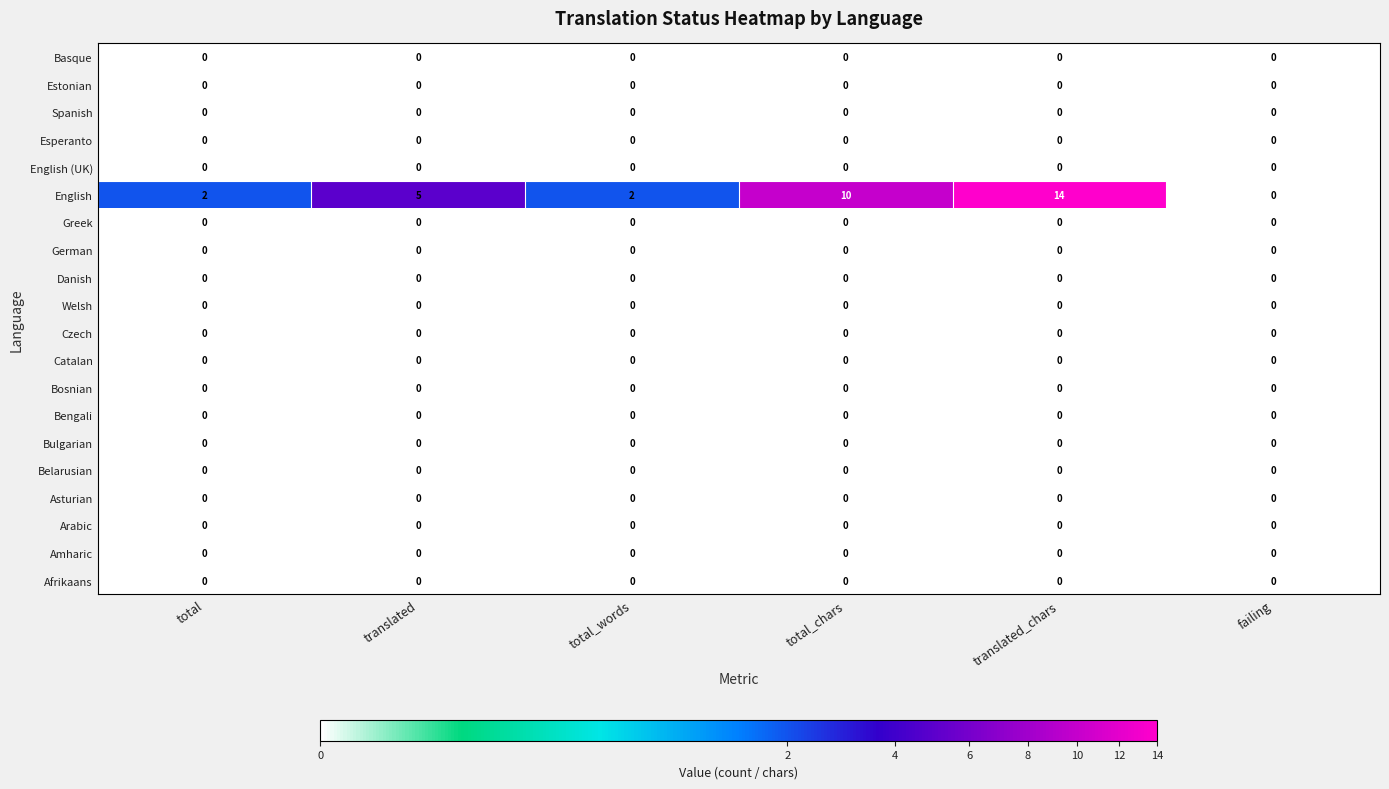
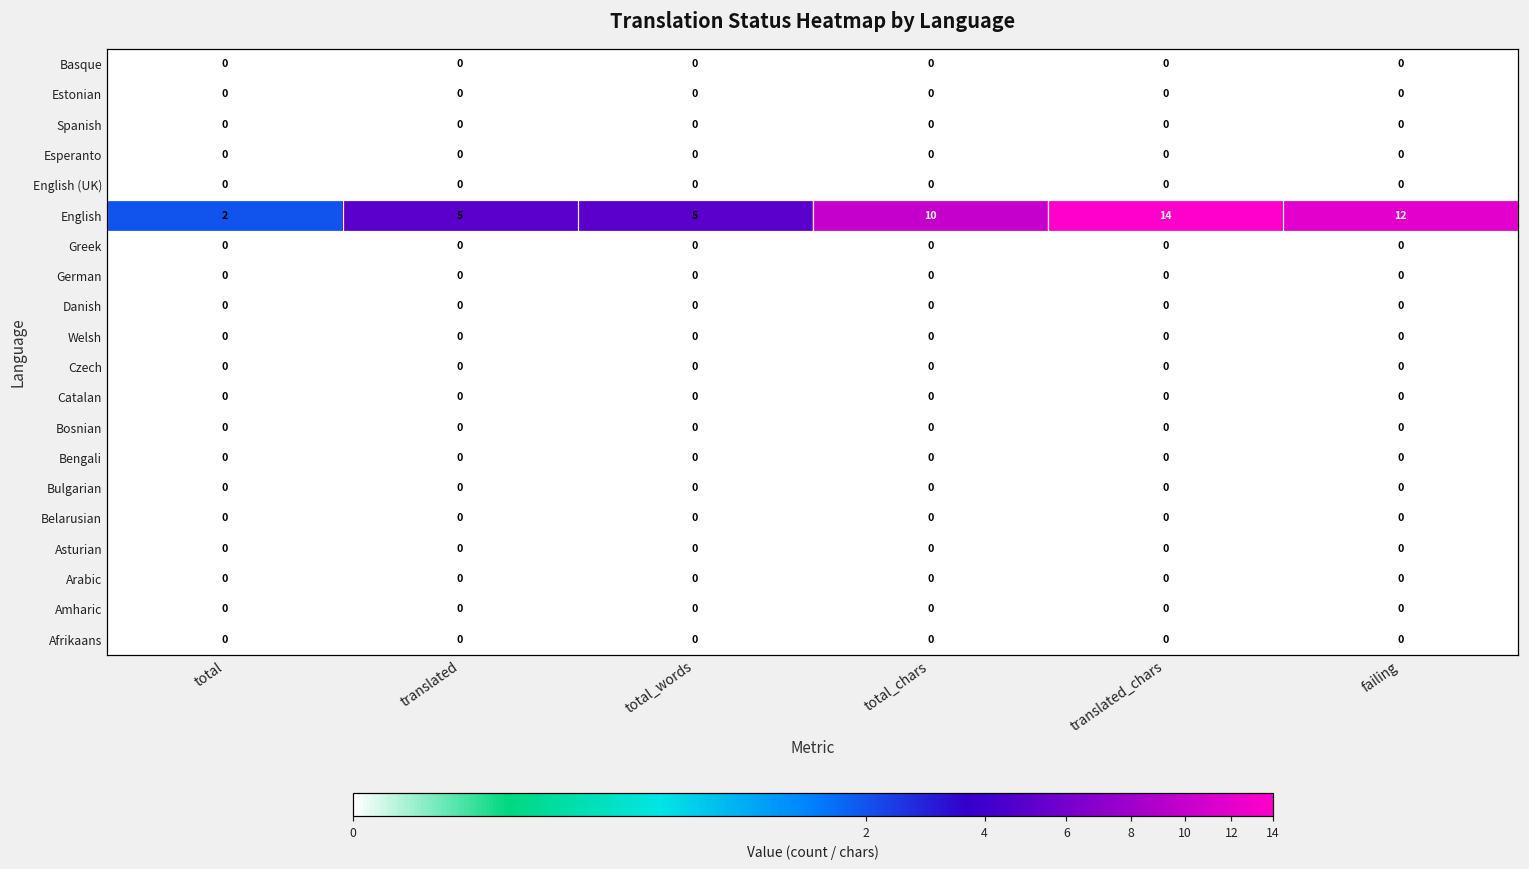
English, total_words: 2 -> 5
English, failing: 0 -> 12
